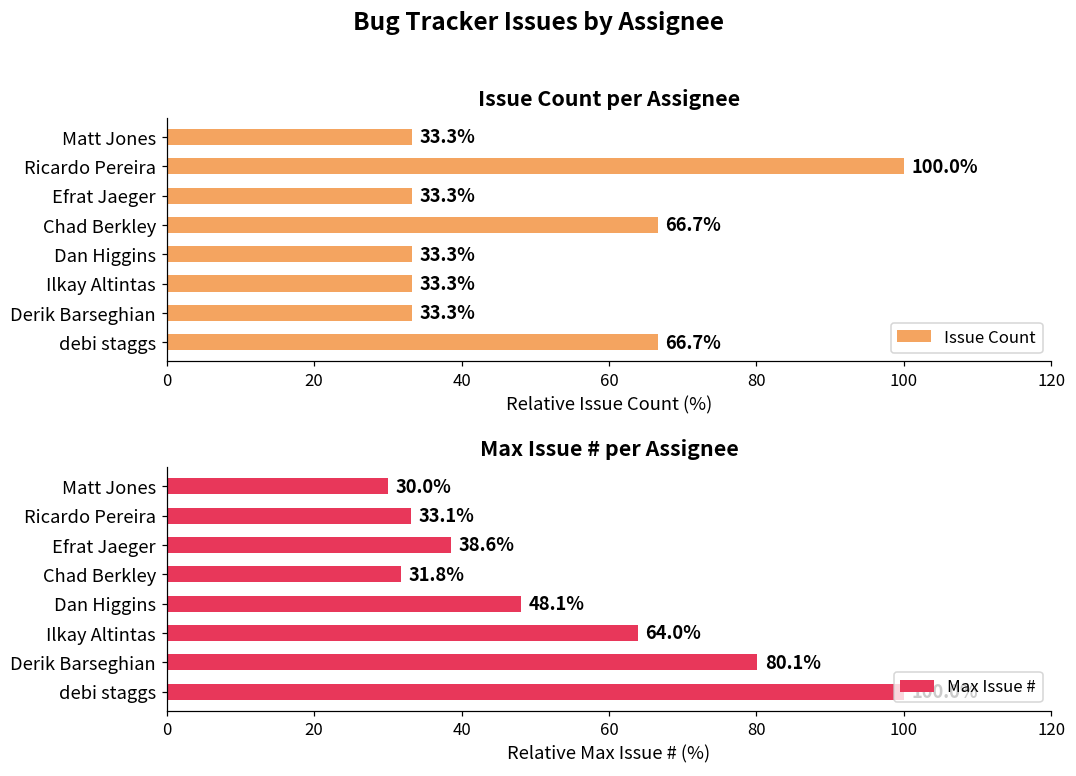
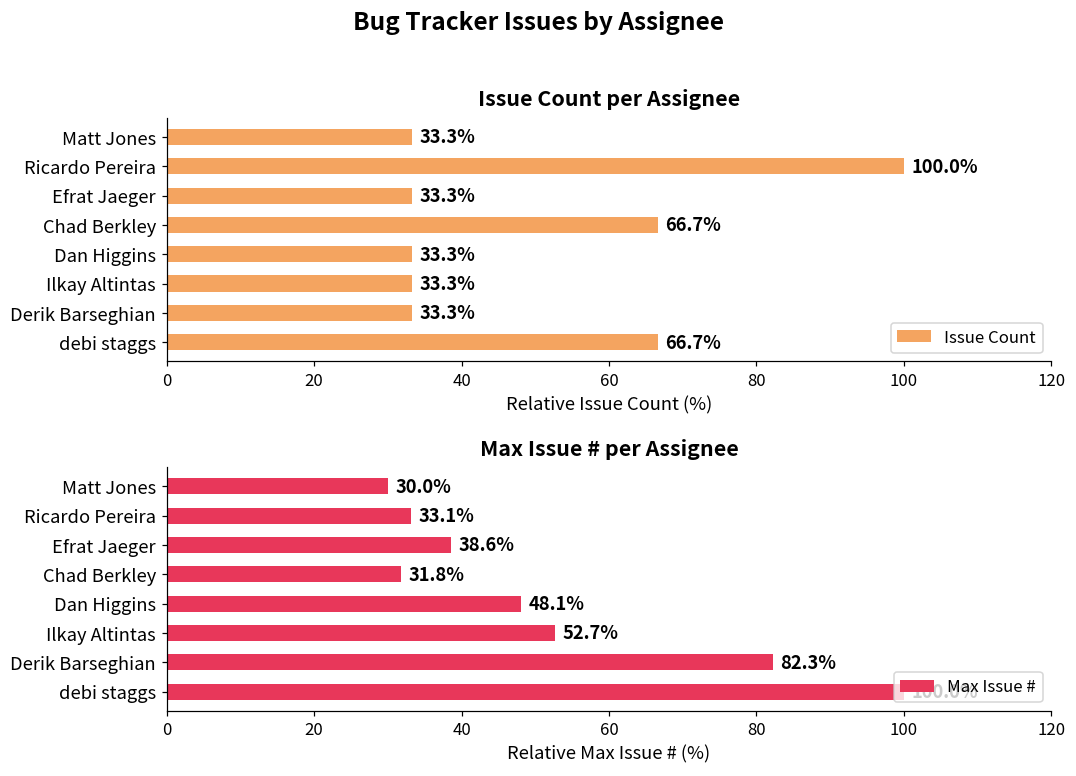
Max Issue # per Assignee, Ilkay Altintas: 64.0% -> 52.7%
Max Issue # per Assignee, Derik Barseghian: 80.1% -> 82.3%
